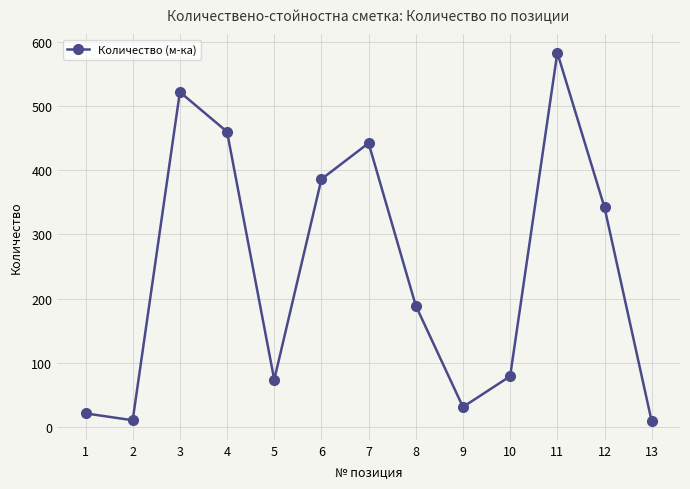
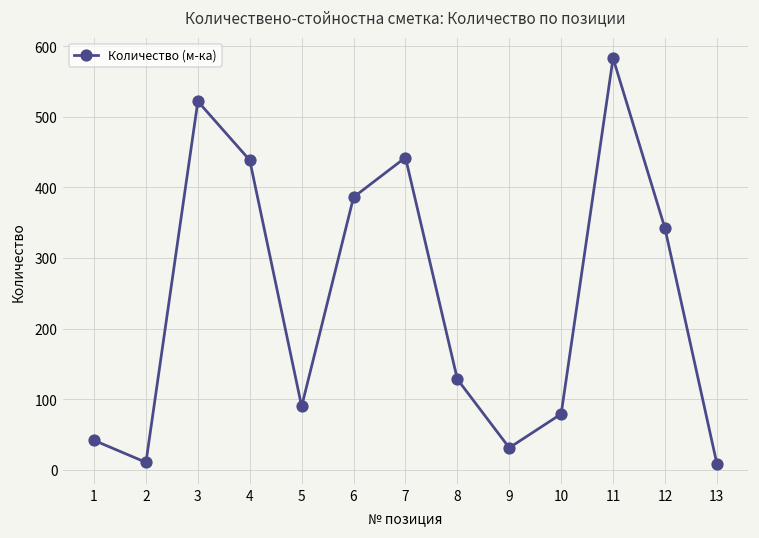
1: 20 -> 40
4: 460 -> 440
5: 70 -> 90
8: 190 -> 130
